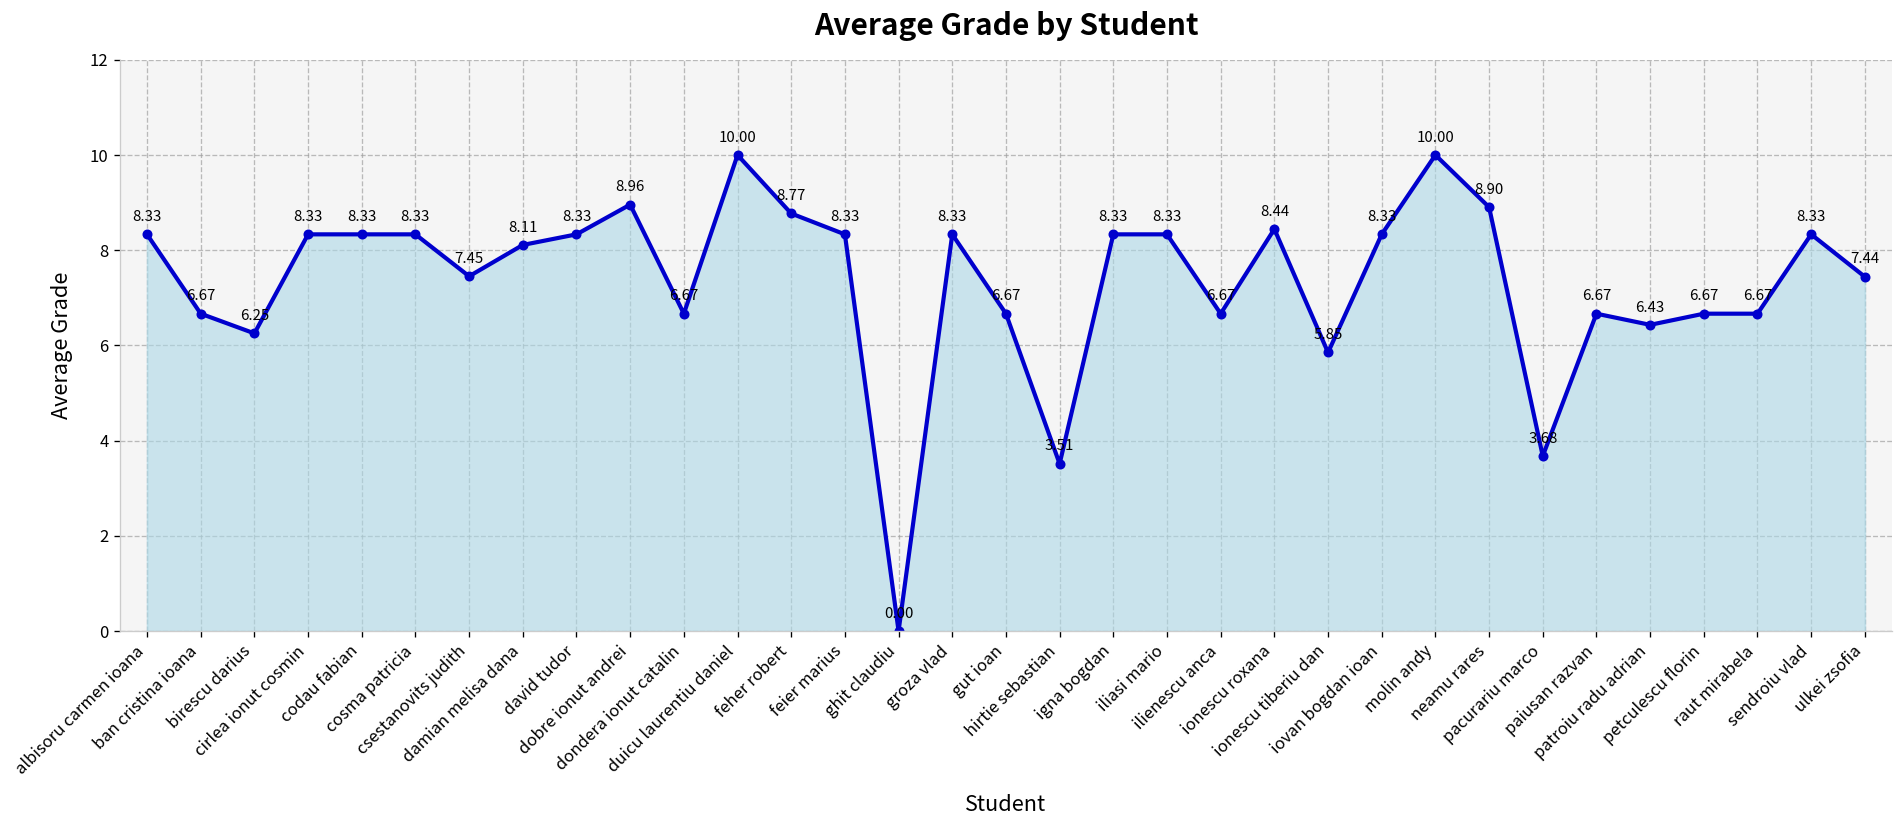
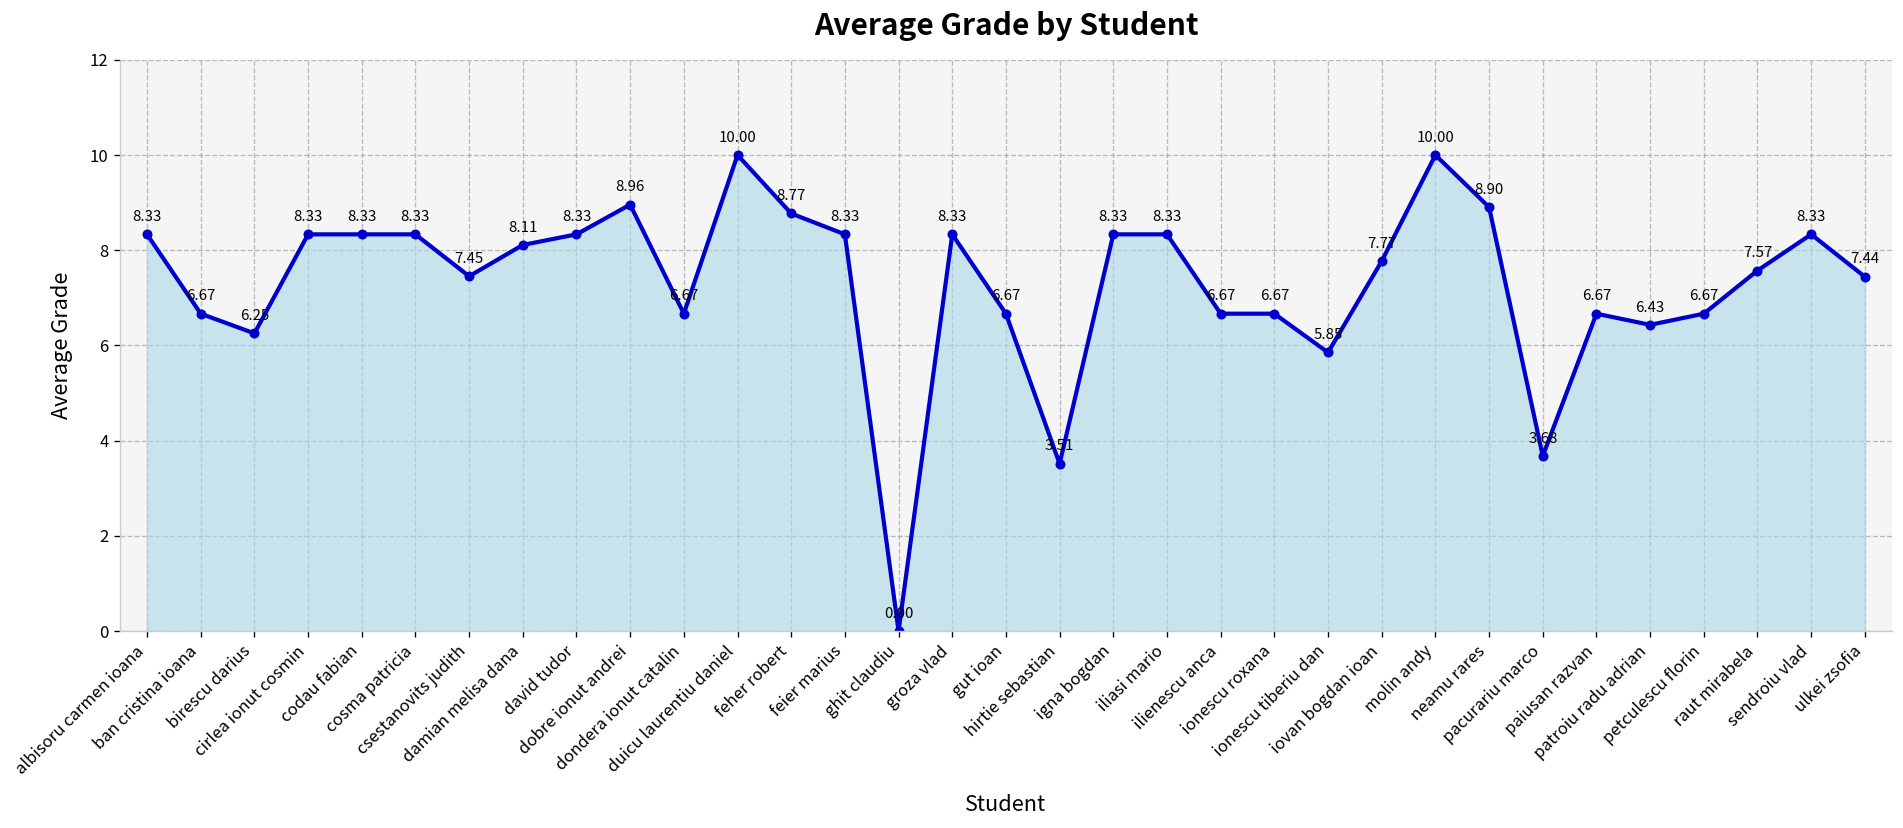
ionescu roxana: 8.44 -> 6.67
iovan bogdan ioan: 8.33 -> 7.77
raut mirabela: 6.67 -> 7.57
